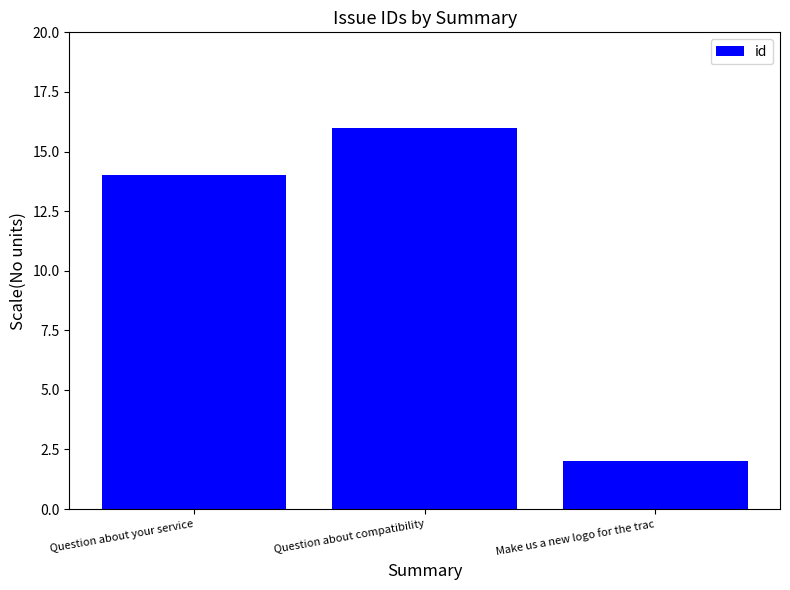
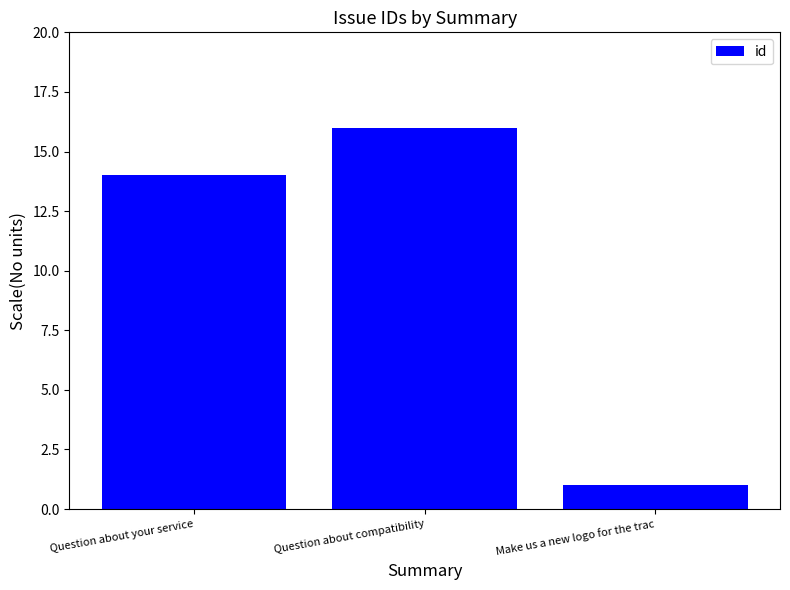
Make us a new logo for the trac: 2 -> 1
